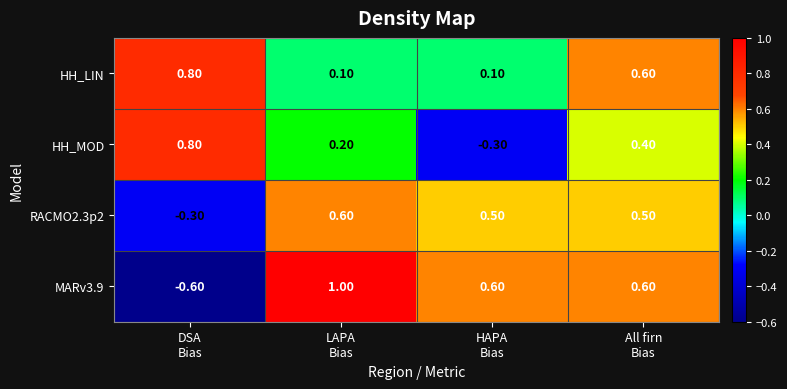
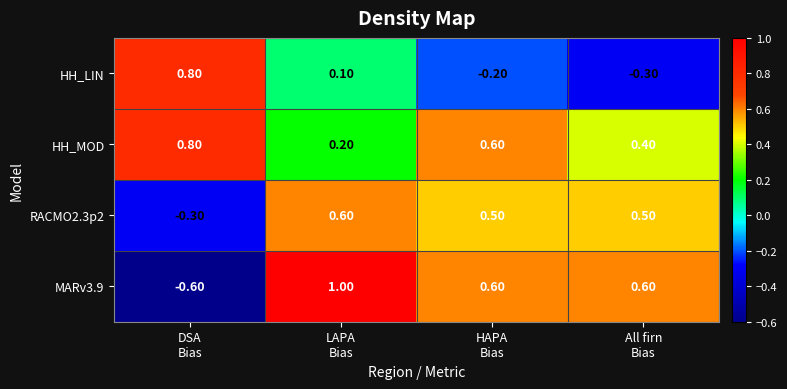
HH_LIN, HAPA Bias: 0.10 -> -0.20
HH_LIN, All firn Bias: 0.60 -> -0.30
HH_MOD, HAPA Bias: -0.30 -> 0.60
